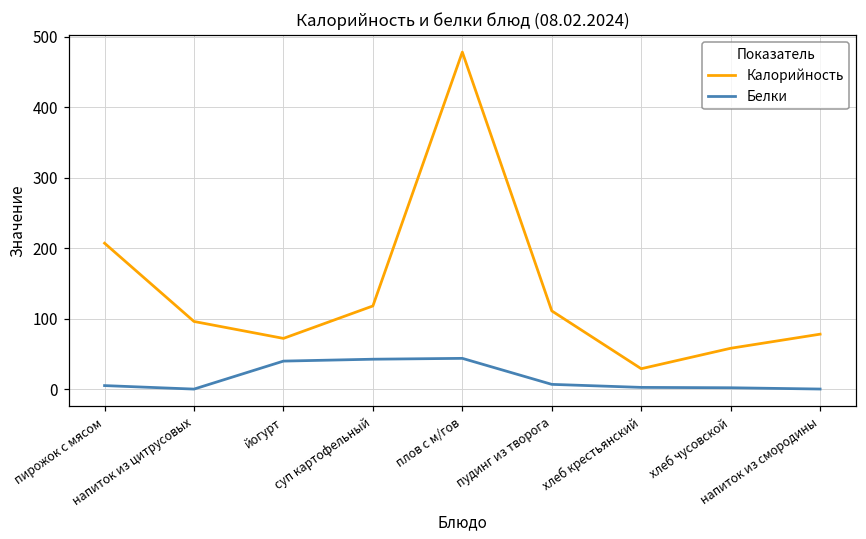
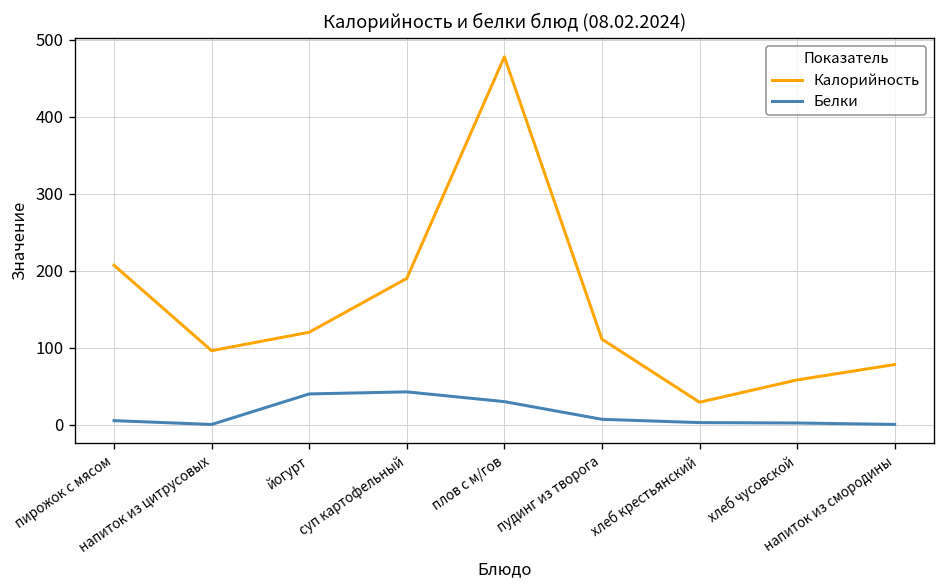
Калорийность, йогурт: 70 -> 120
Калорийность, суп картофельный: 120 -> 190
Белки, плов с м/гов: 40 -> 30
